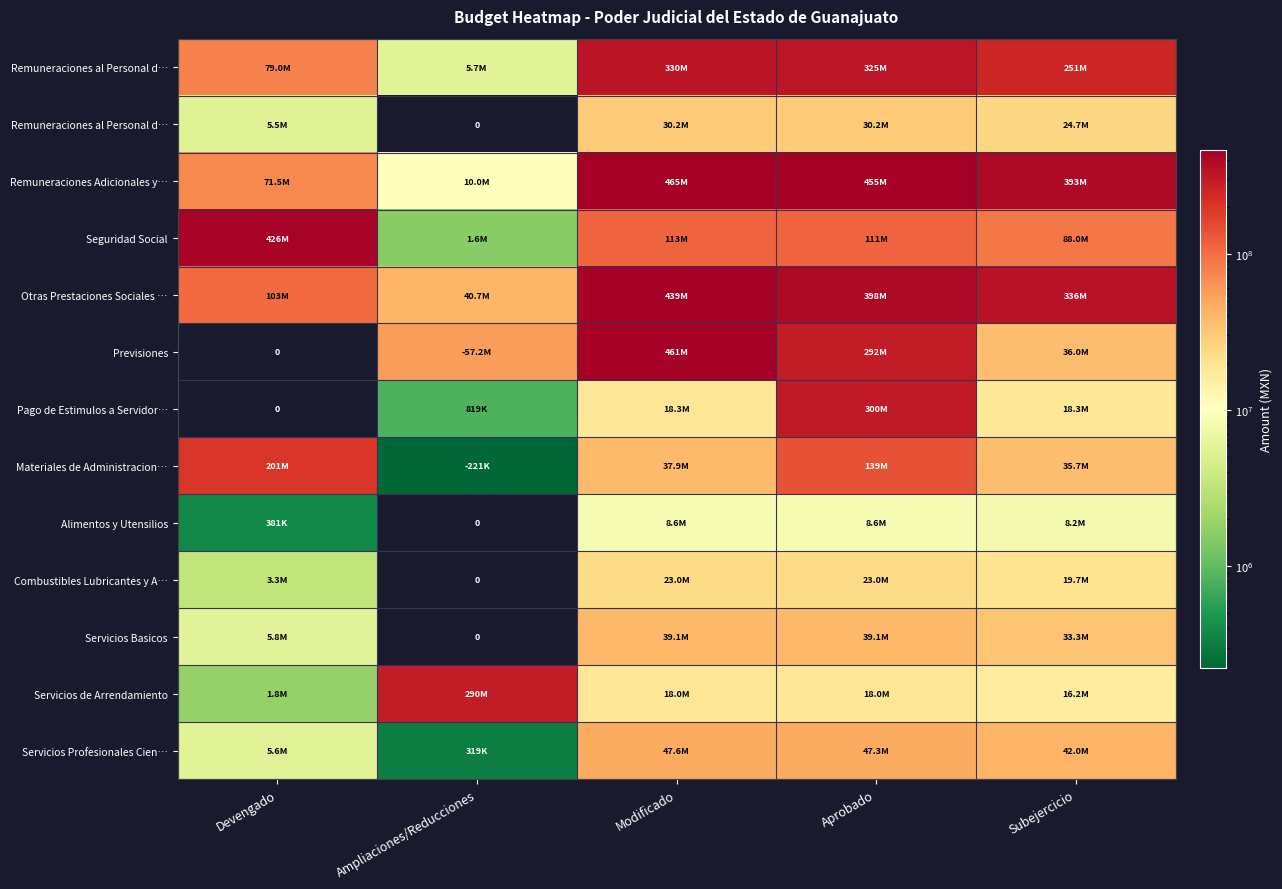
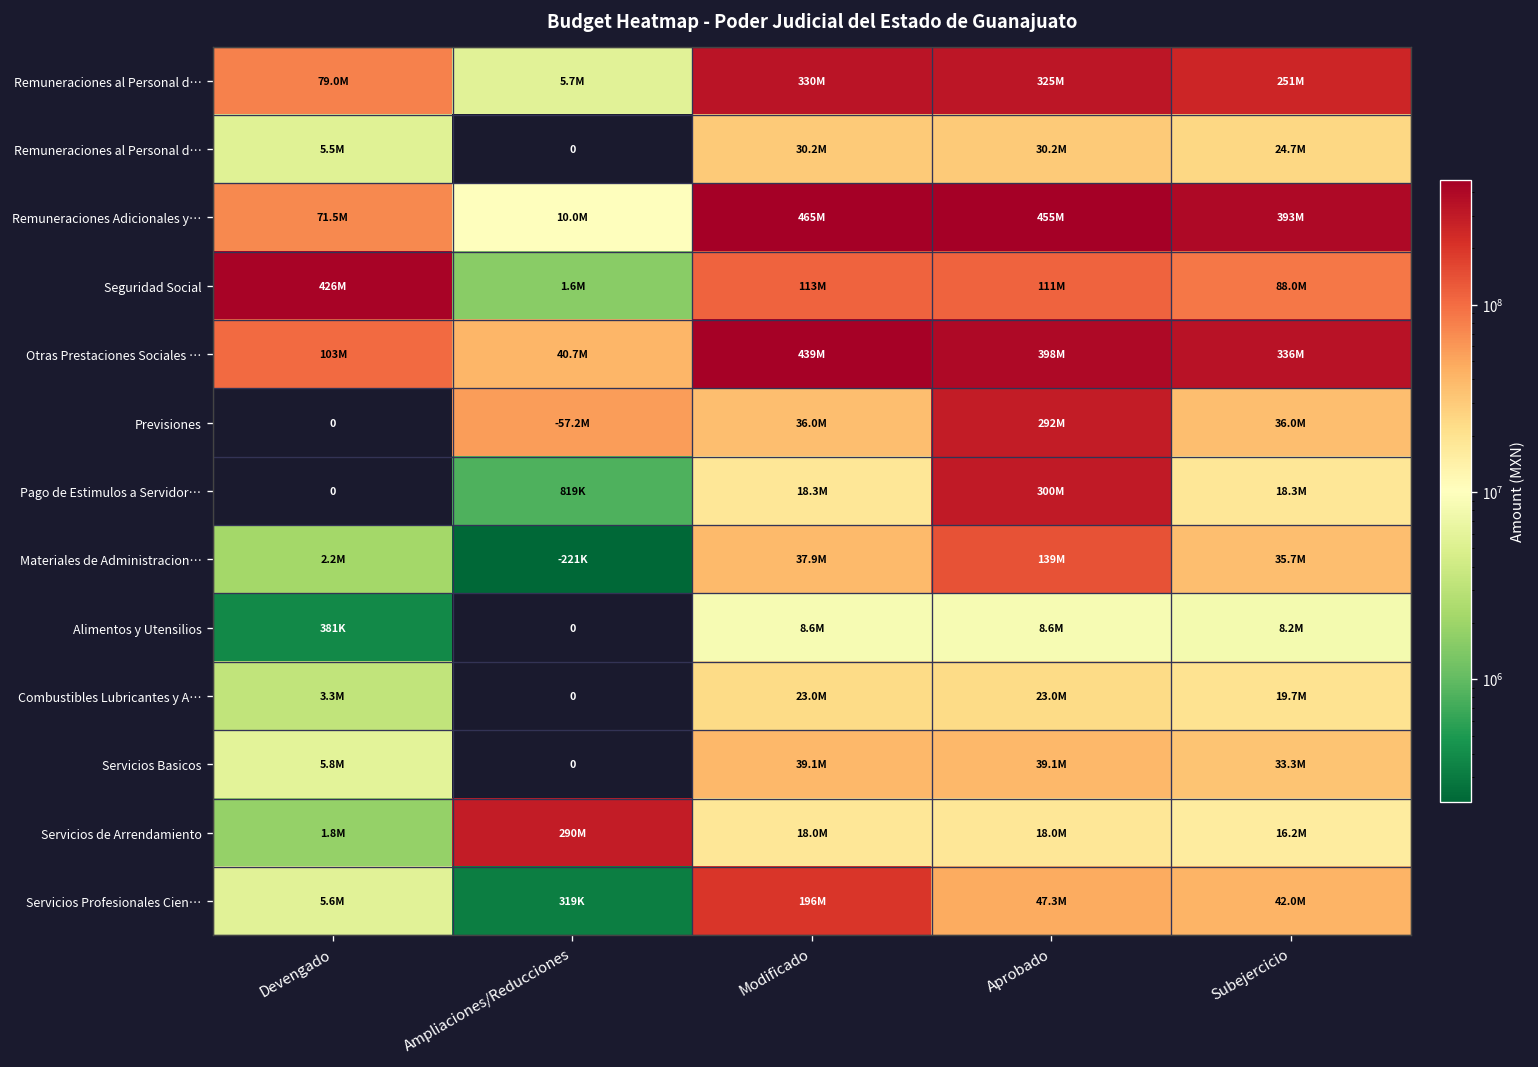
Previsiones, Modificado: 461M -> 36.0M
Materiales de Administracion…, Devengado: 201M -> 2.2M
Servicios Profesionales Cien…, Modificado: 47.6M -> 196M
